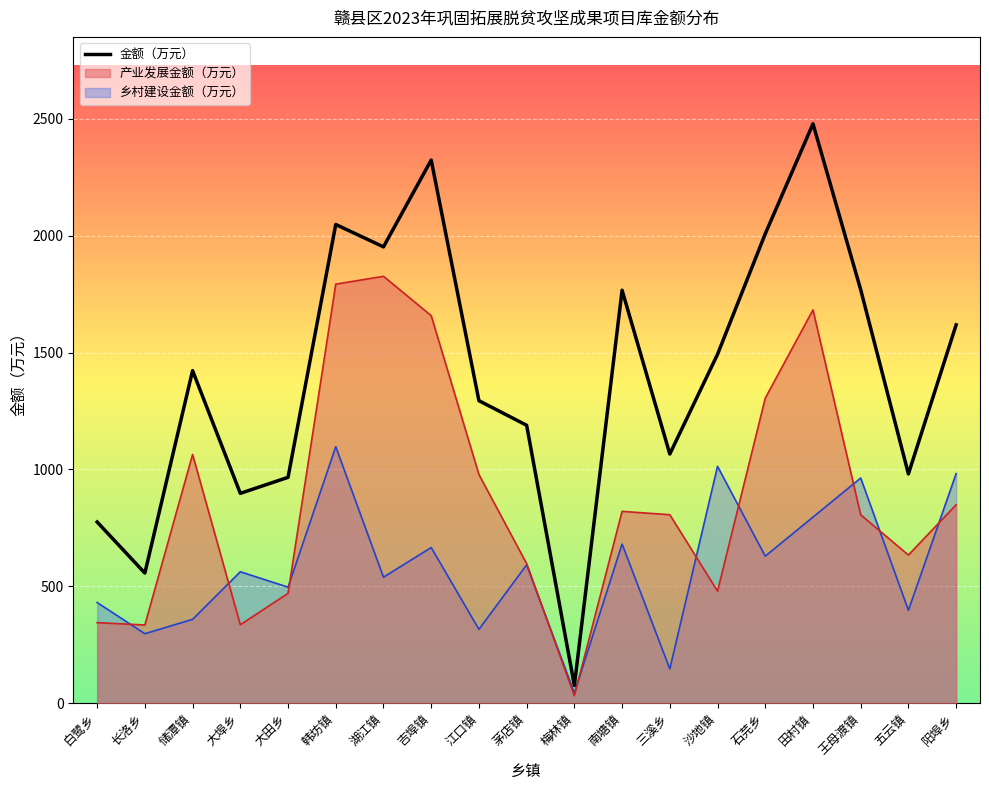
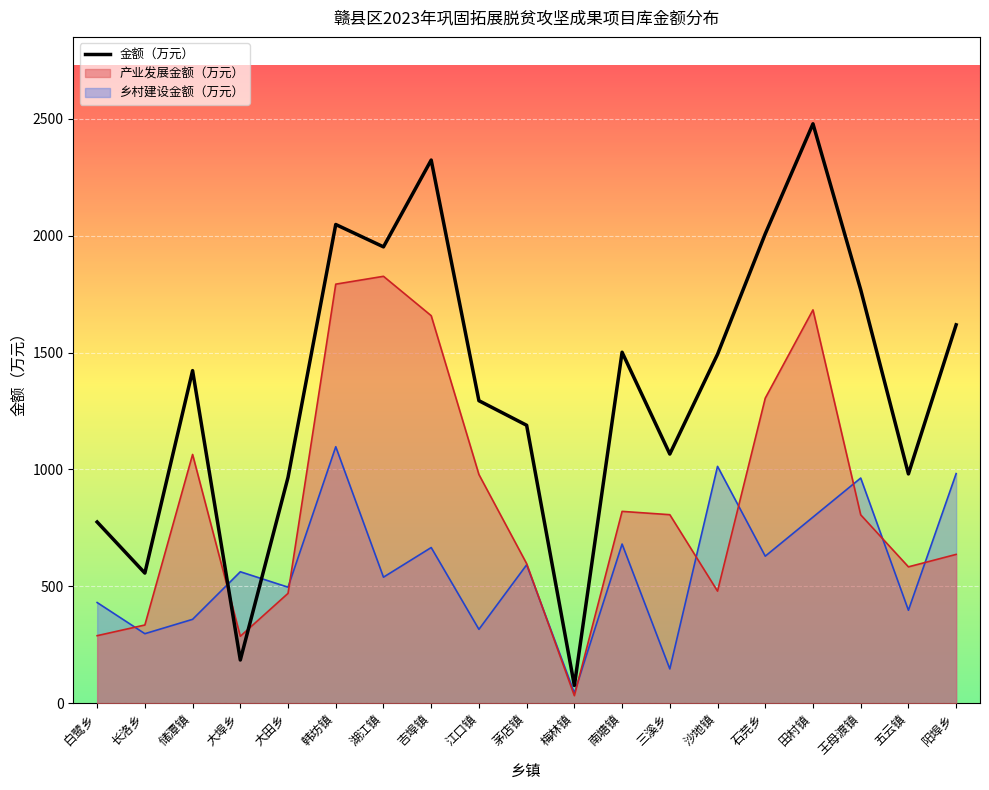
产业发展金额（万元）, 白鹭乡: 340 -> 290
金额（万元）, 大埠乡: 900 -> 180
产业发展金额（万元）, 大埠乡: 340 -> 290
金额（万元）, 南塘镇: 1770 -> 1500
产业发展金额（万元）, 五云镇: 630 -> 580
产业发展金额（万元）, 阳埠乡: 850 -> 640
